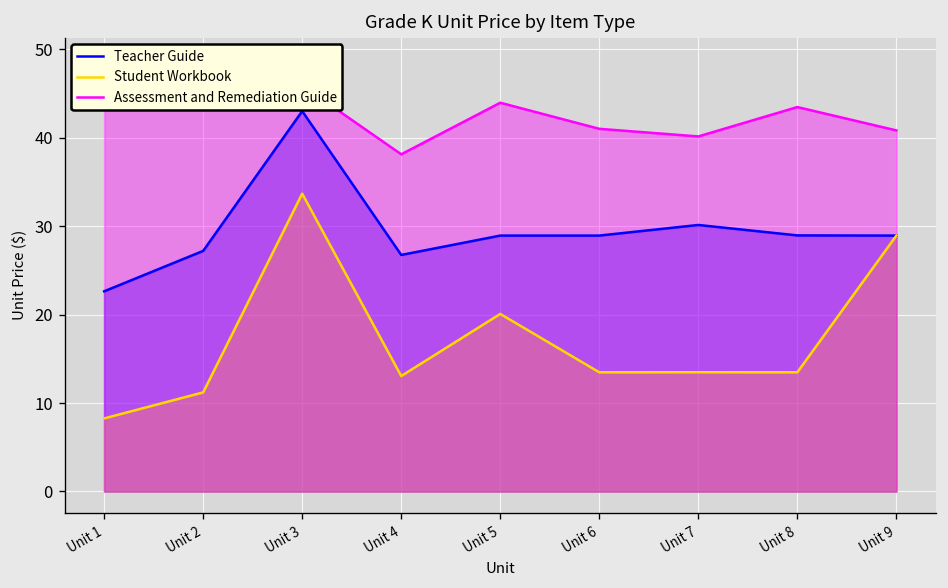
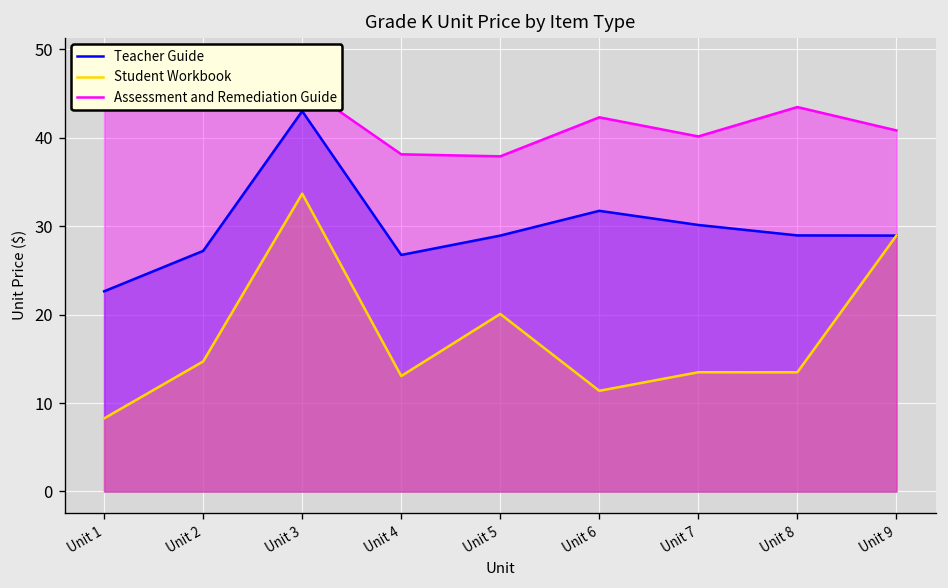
Student Workbook, Unit 2: 11 -> 15
Assessment and Remediation Guide, Unit 5: 44 -> 38
Teacher Guide, Unit 6: 29 -> 32
Student Workbook, Unit 6: 13 -> 11
Assessment and Remediation Guide, Unit 6: 41 -> 42
